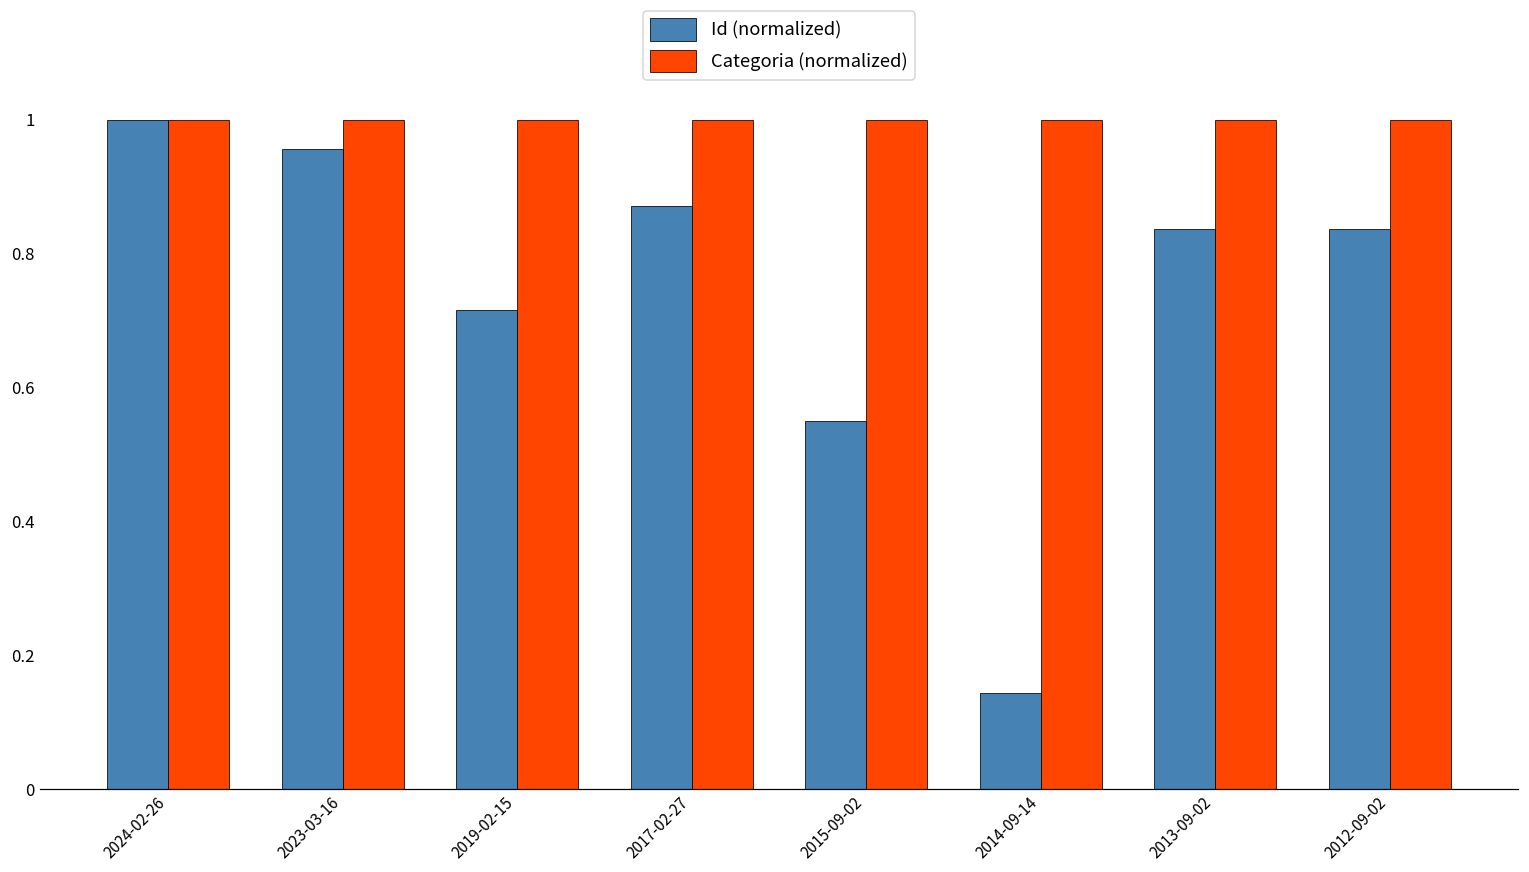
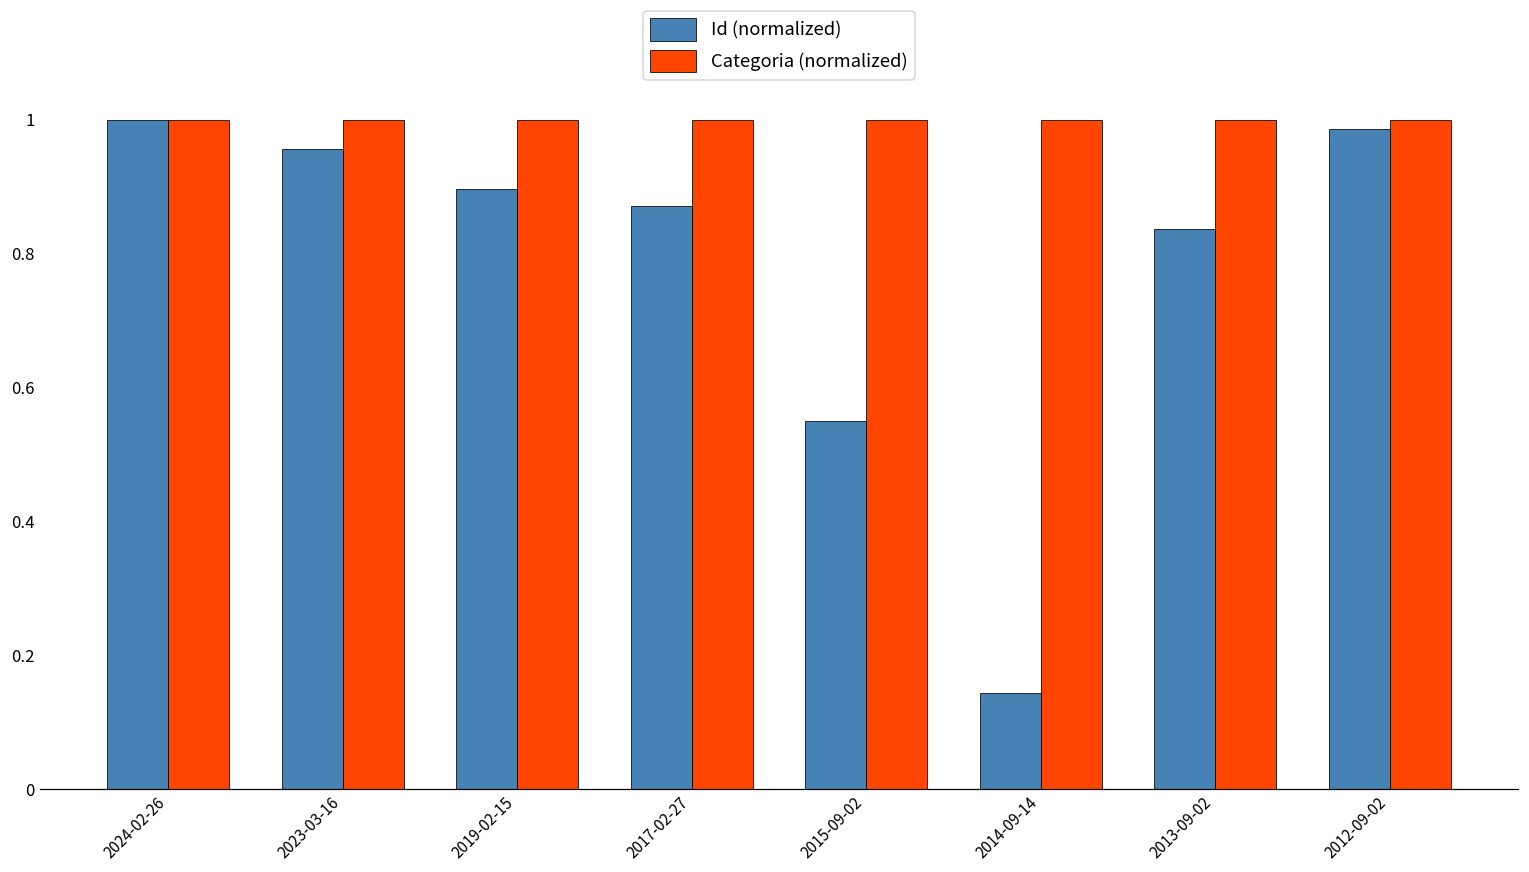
Id (normalized), 2019-02-15: 0.72 -> 0.90
Id (normalized), 2012-09-02: 0.84 -> 0.99
